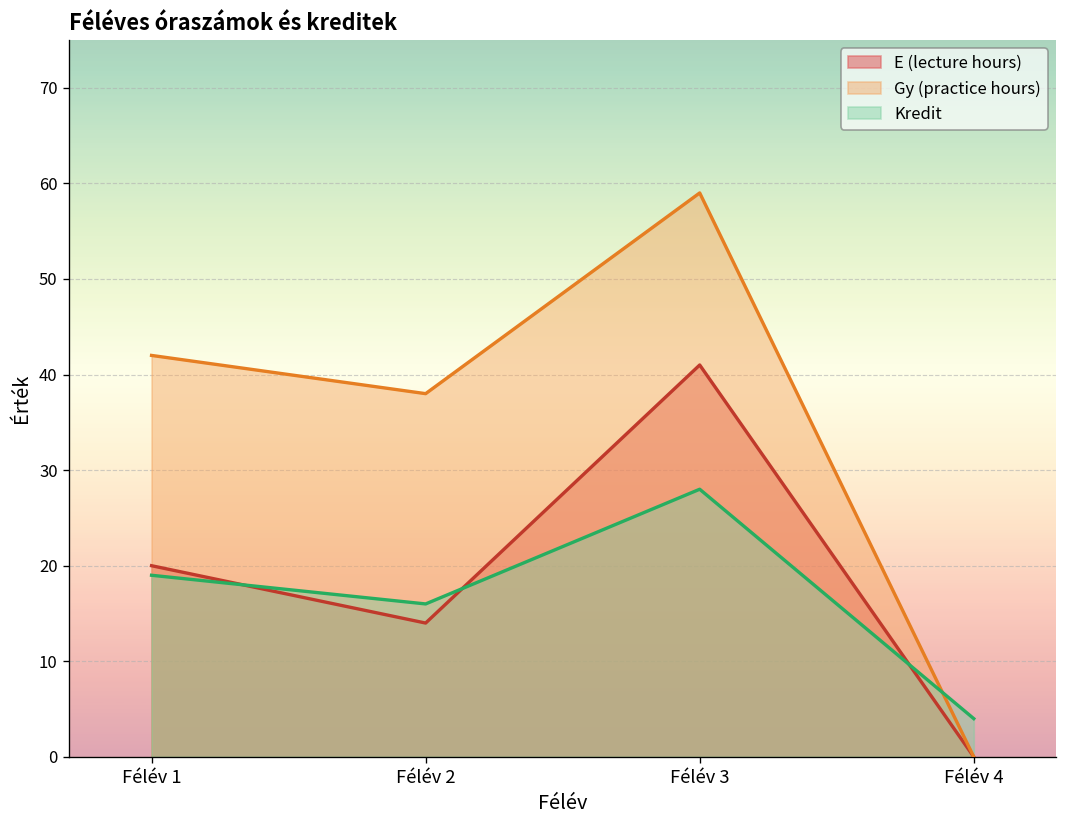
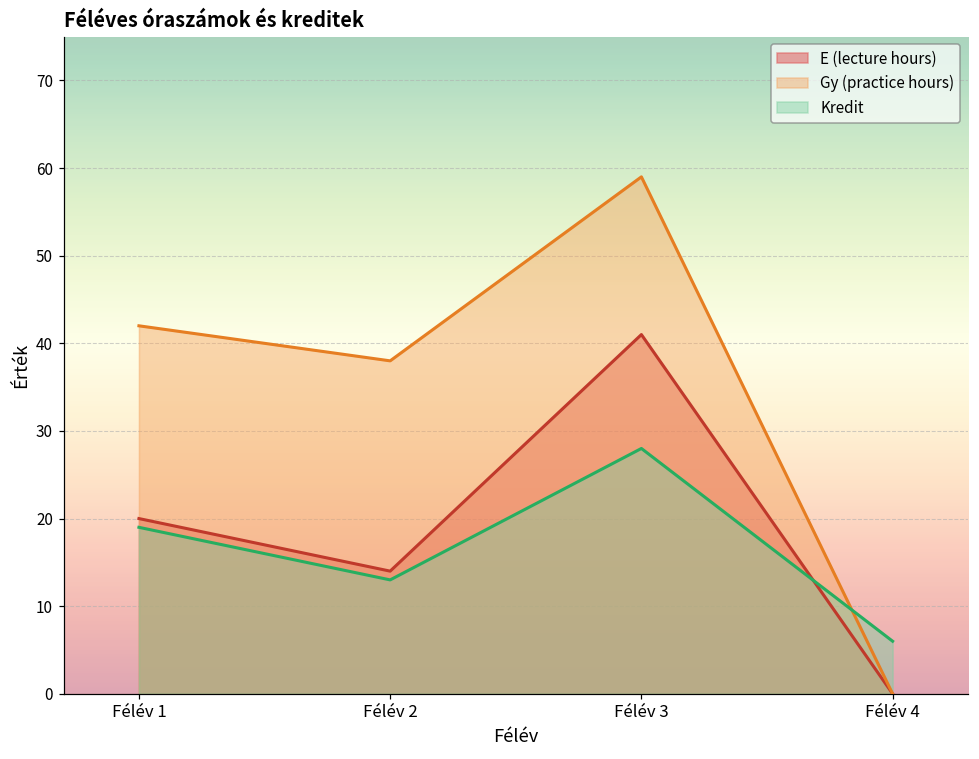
Kredit, Félév 2: 16 -> 13
Kredit, Félév 4: 4 -> 6
